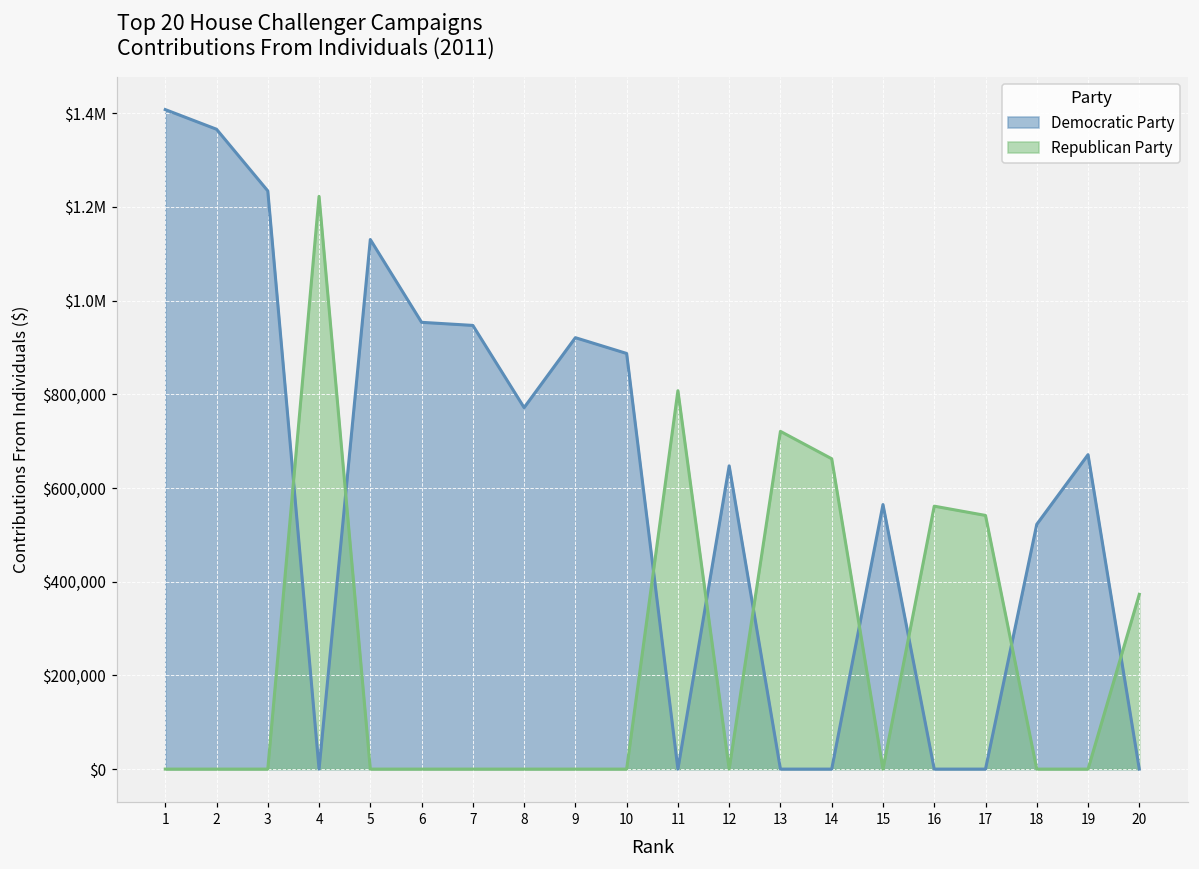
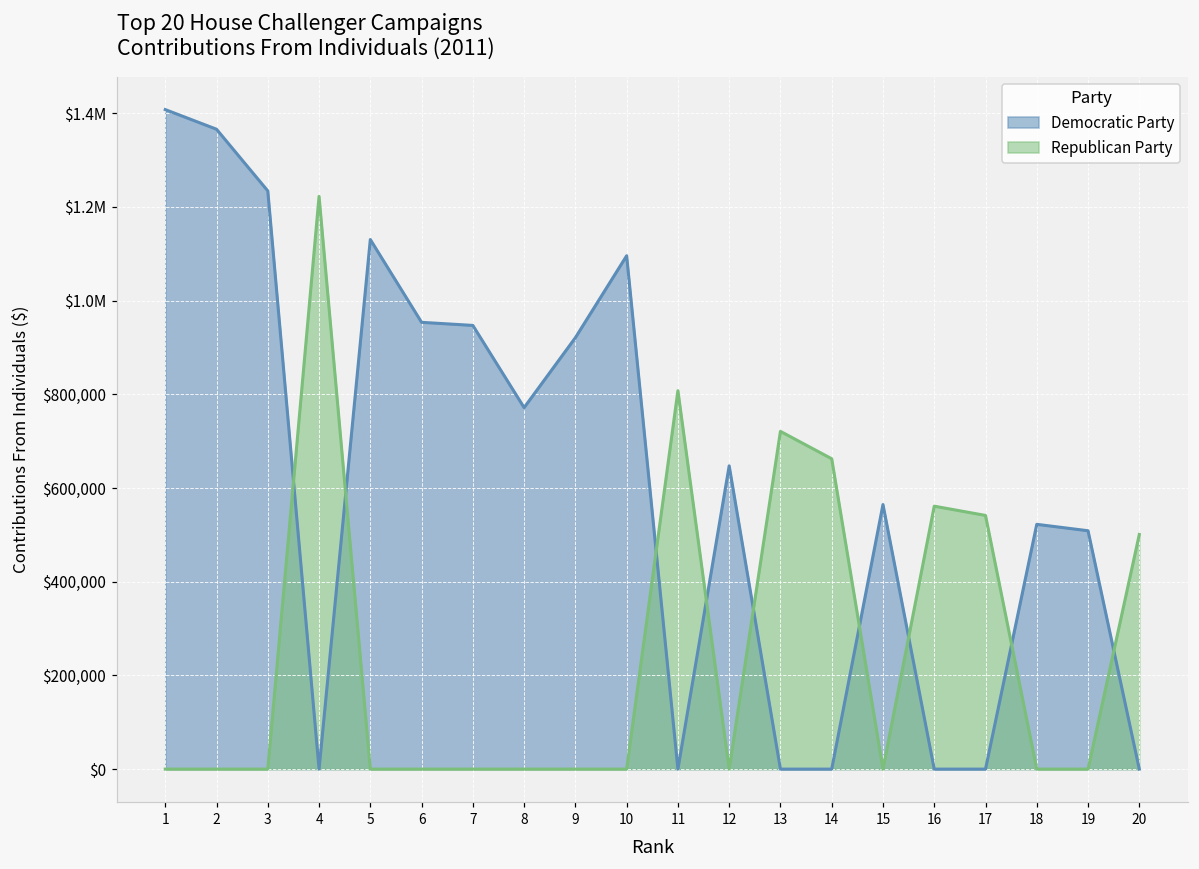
Democratic Party, 10: $890,000 -> $1,100,000
Democratic Party, 19: $670,000 -> $510,000
Republican Party, 20: $370,000 -> $500,000
